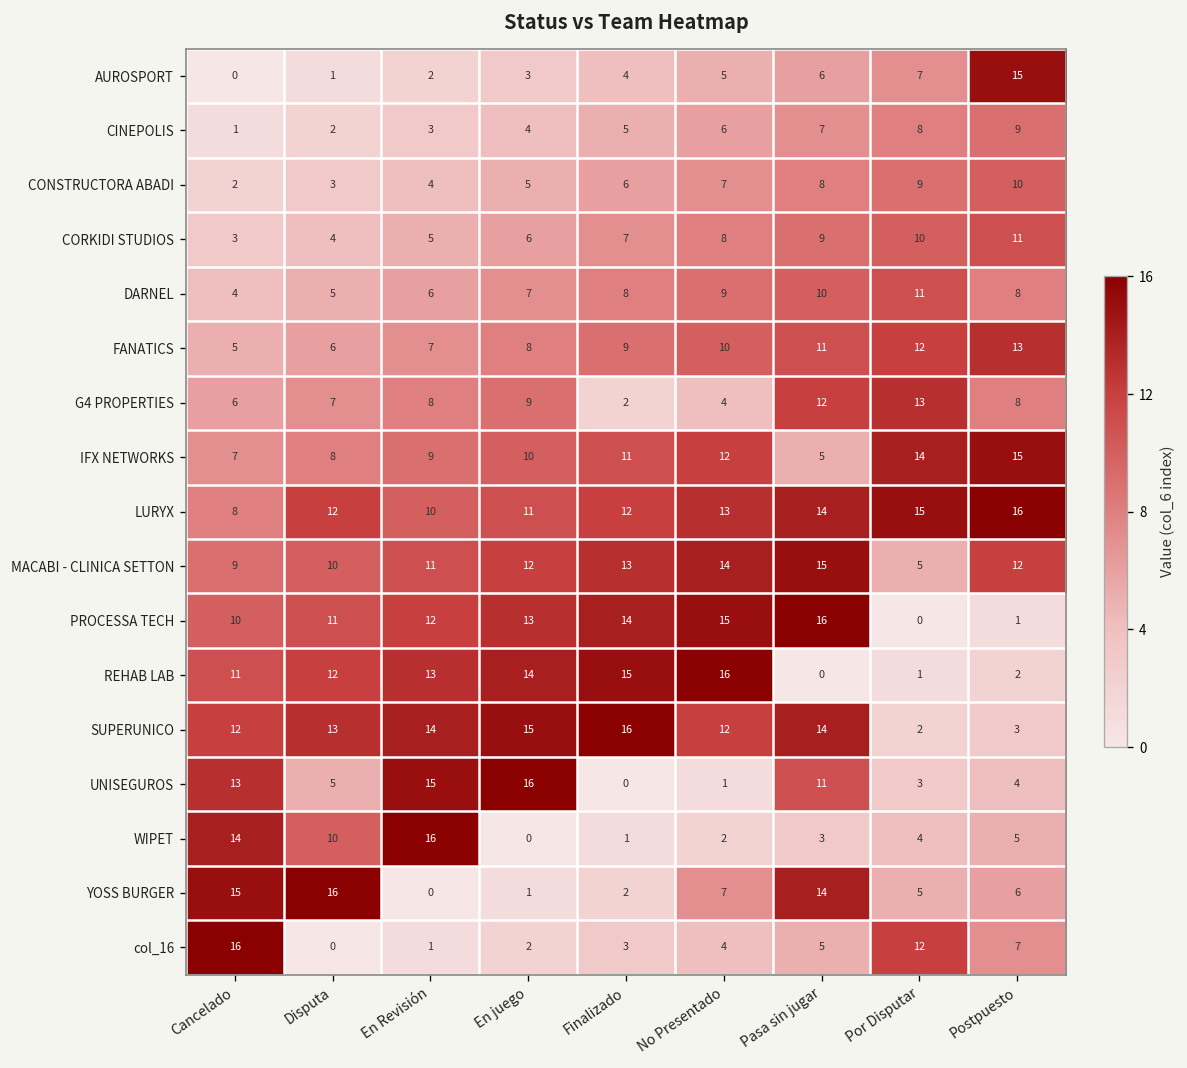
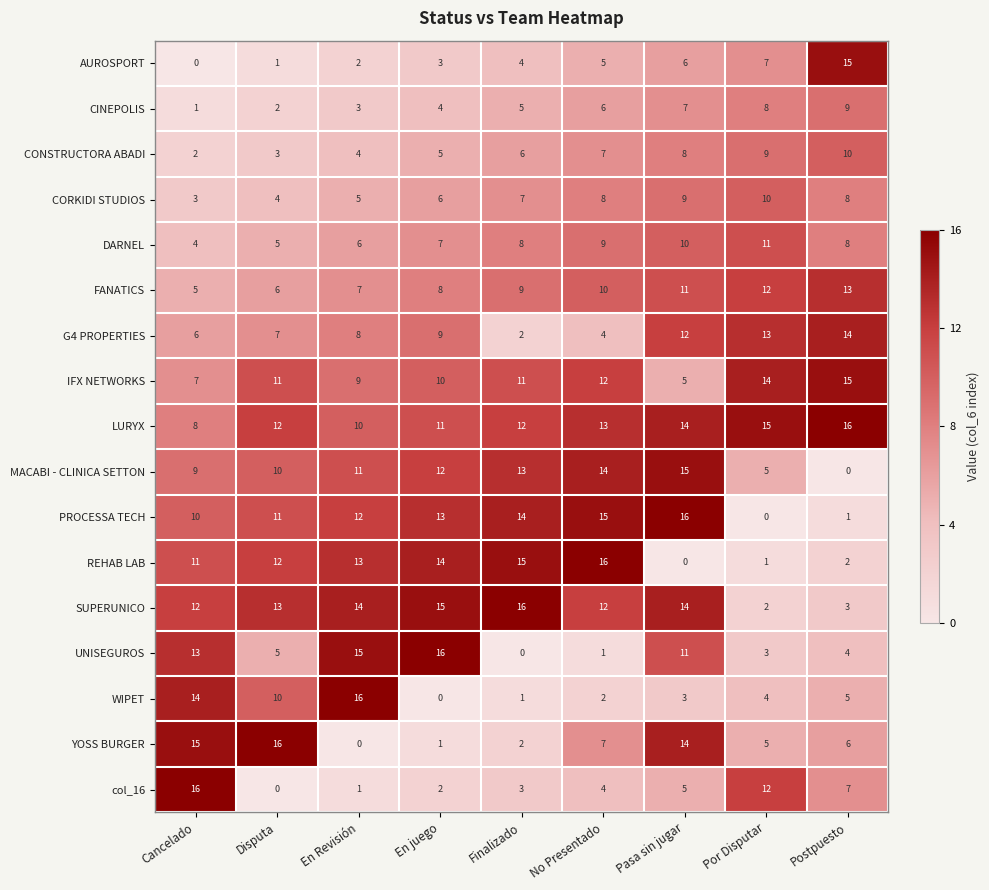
CORKIDI STUDIOS, Postpuesto: 11 -> 8
G4 PROPERTIES, Postpuesto: 8 -> 14
IFX NETWORKS, Disputa: 8 -> 11
MACABI - CLINICA SETTON, Postpuesto: 12 -> 0
